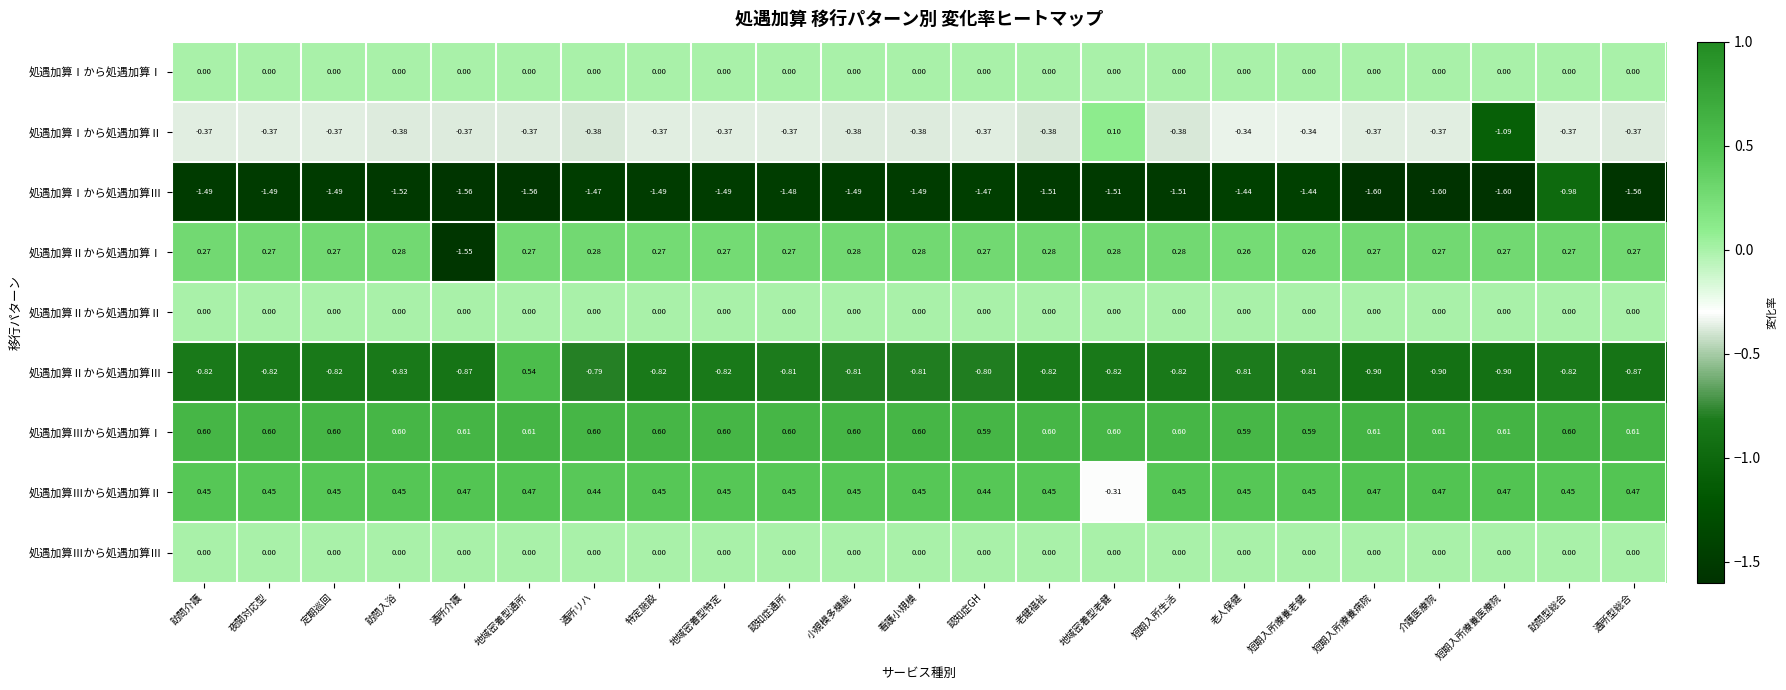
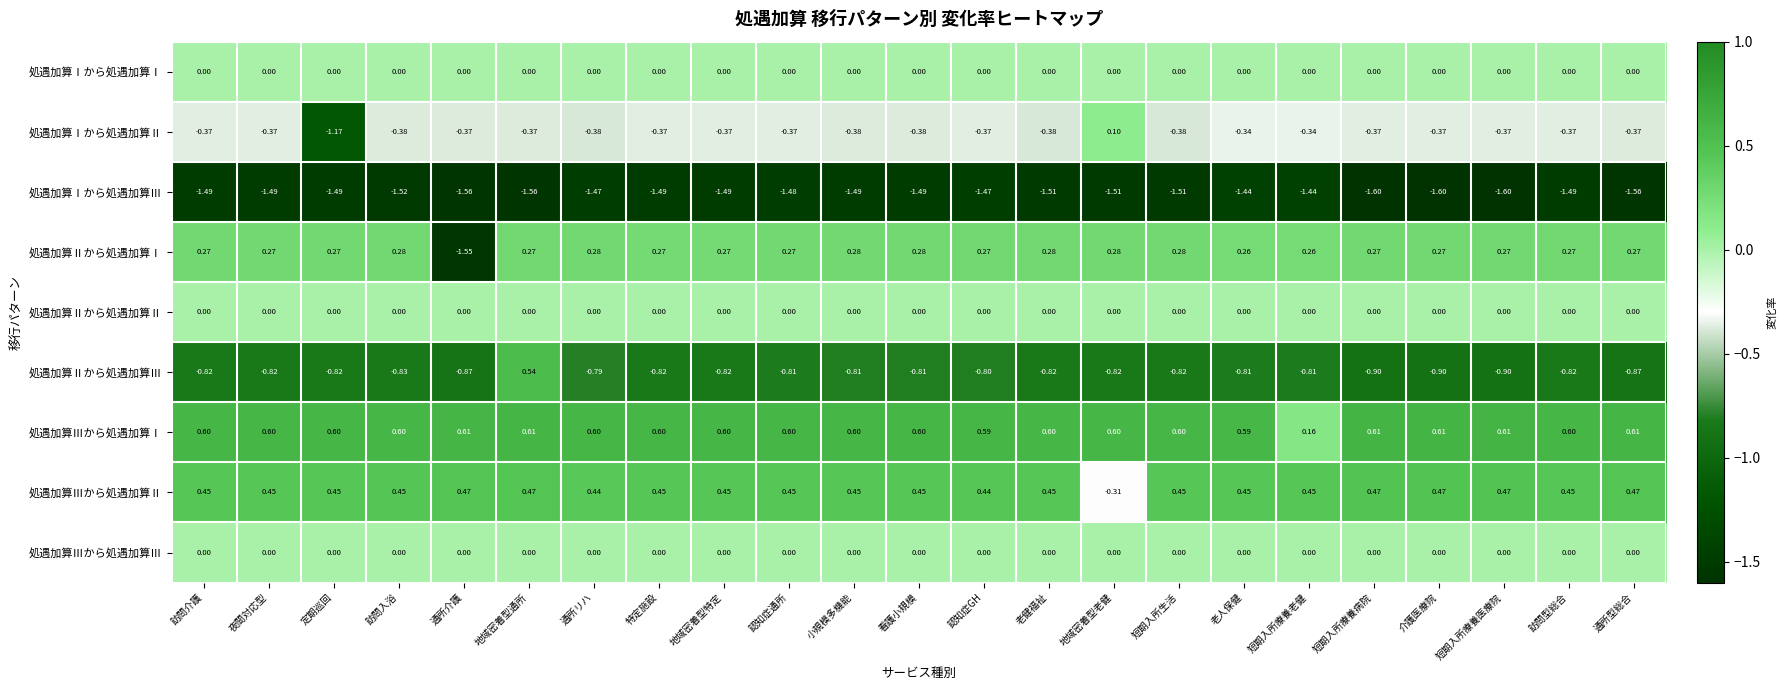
処遇加算Ⅰから処遇加算Ⅱ, 定期巡回: -0.37 -> -1.17
処遇加算Ⅰから処遇加算Ⅱ, 短期入所療養医療院: -1.09 -> -0.37
処遇加算Ⅰから処遇加算Ⅲ, 訪問型総合: -0.98 -> -1.49
処遇加算Ⅲから処遇加算Ⅰ, 短期入所療養老健: 0.59 -> 0.16
